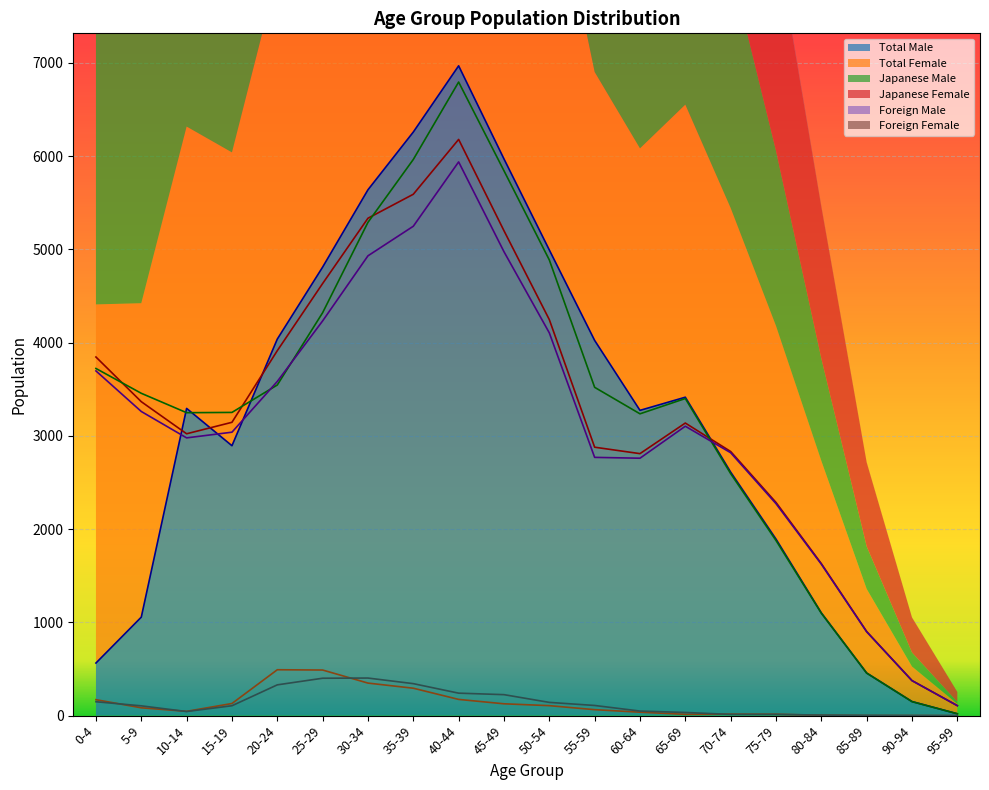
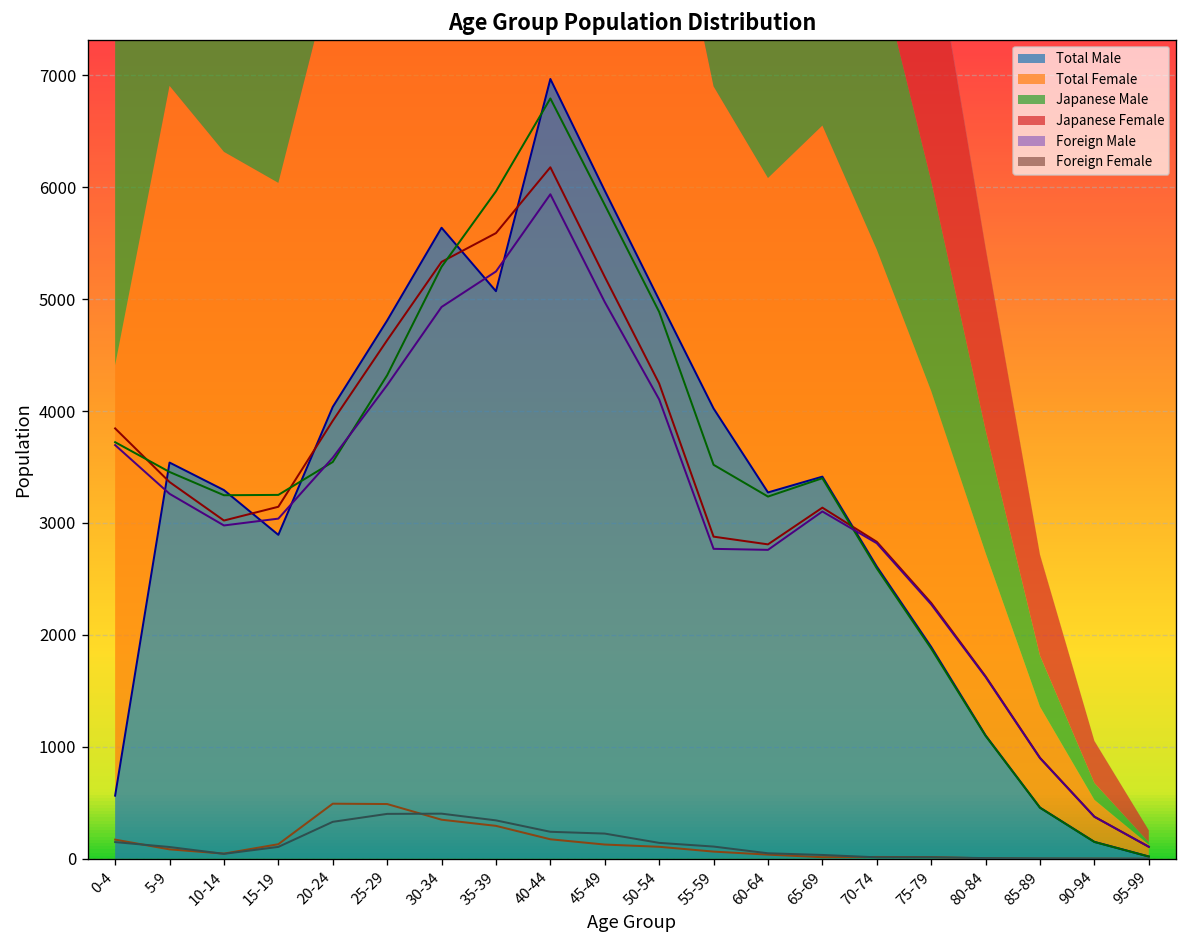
Total Male, 5-9: 1100 -> 3500
Total Male, 35-39: 6300 -> 5100
